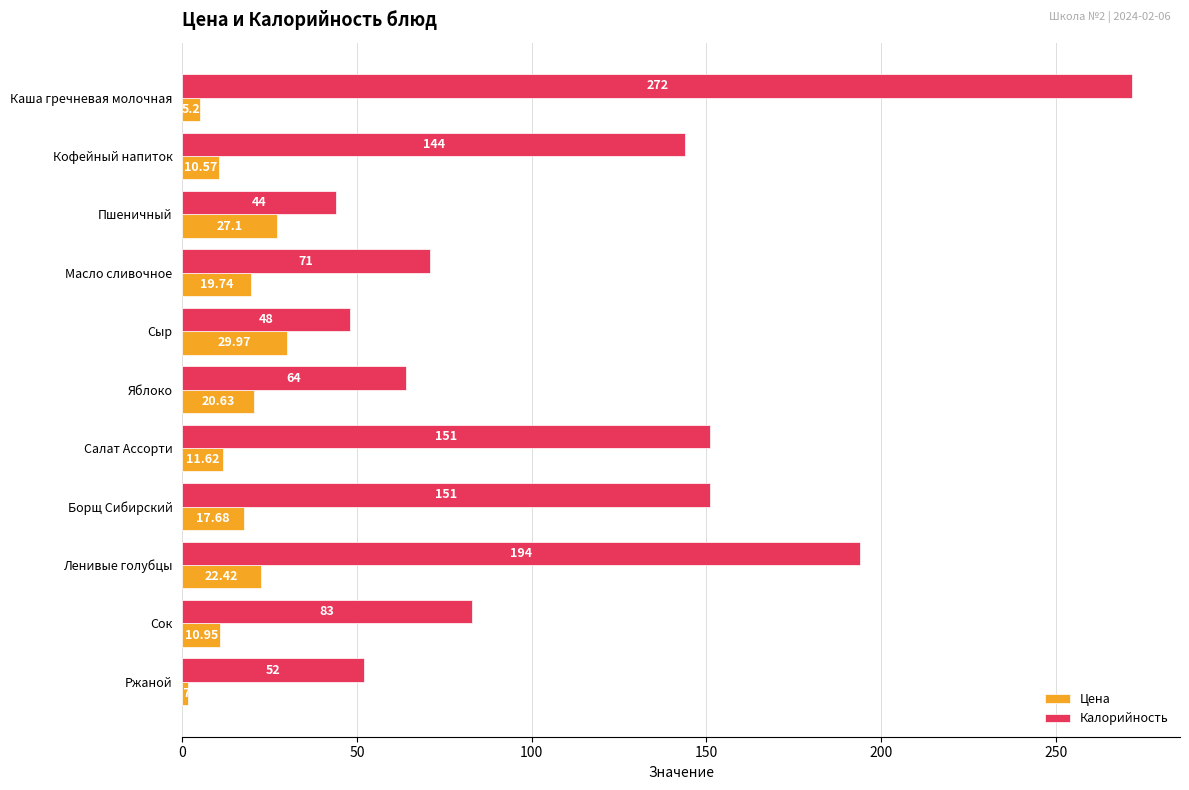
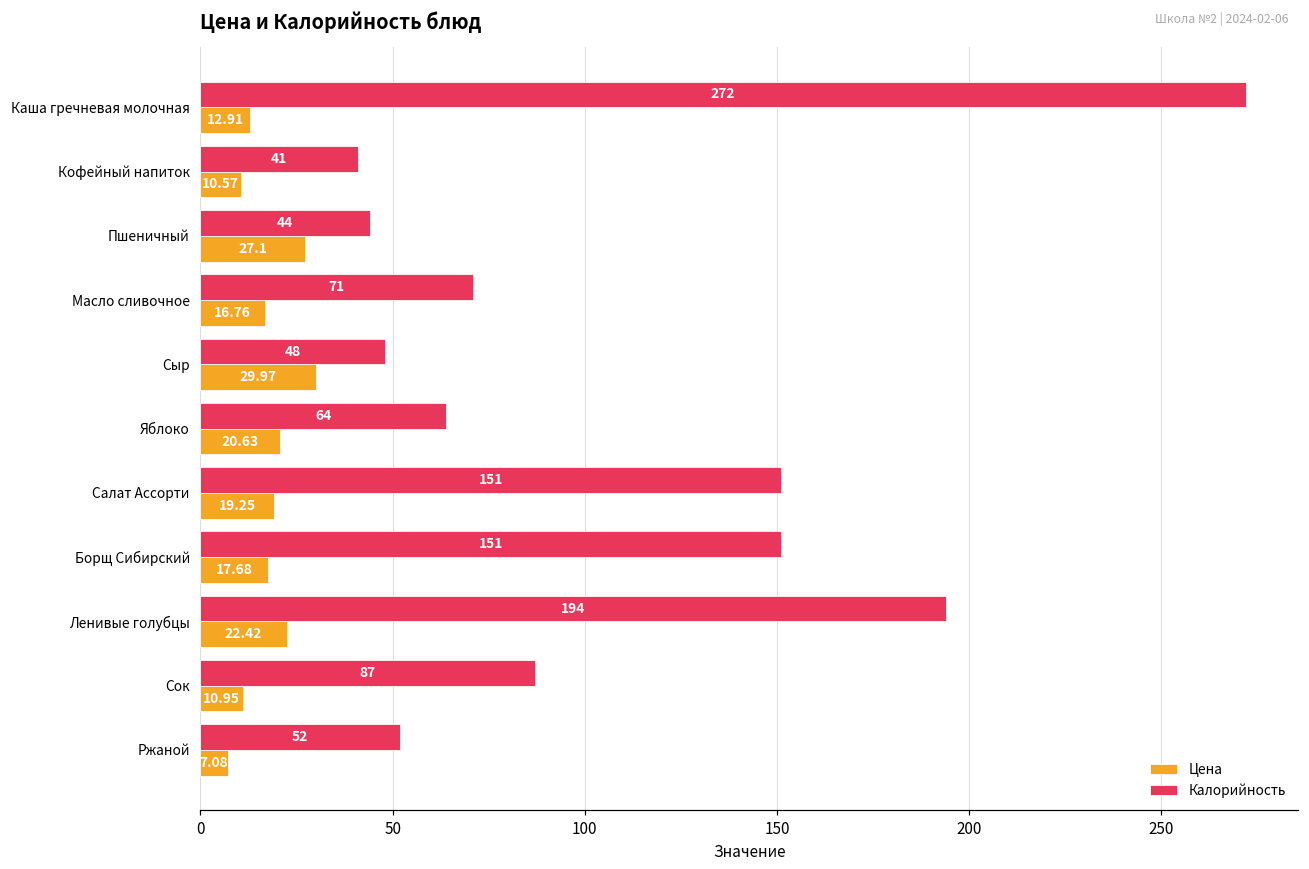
Цена, Каша гречневая молочная: 5.2 -> 12.91
Калорийность, Кофейный напиток: 144 -> 41
Цена, Масло сливочное: 19.74 -> 16.76
Цена, Салат Ассорти: 11.62 -> 19.25
Калорийность, Сок: 83 -> 87
Цена, Ржаной: 2 -> 7
